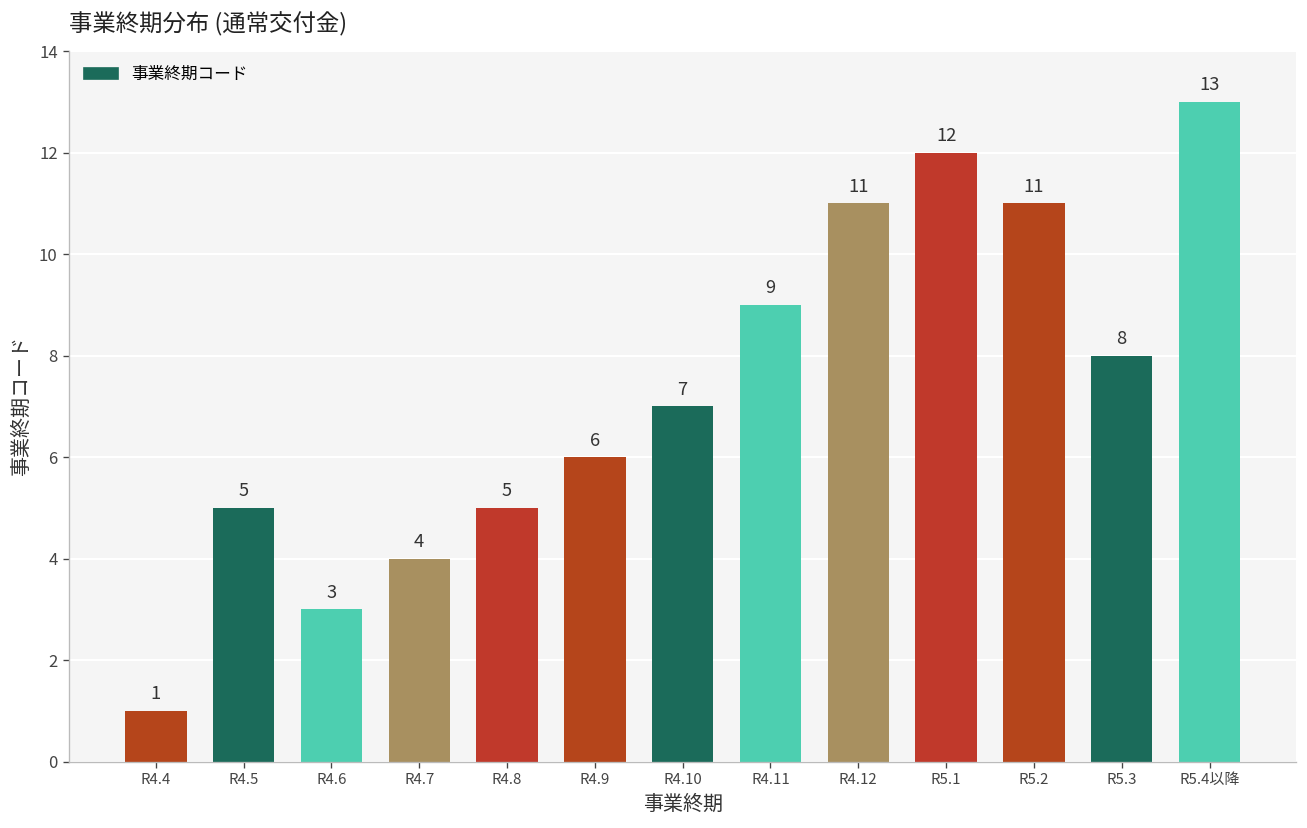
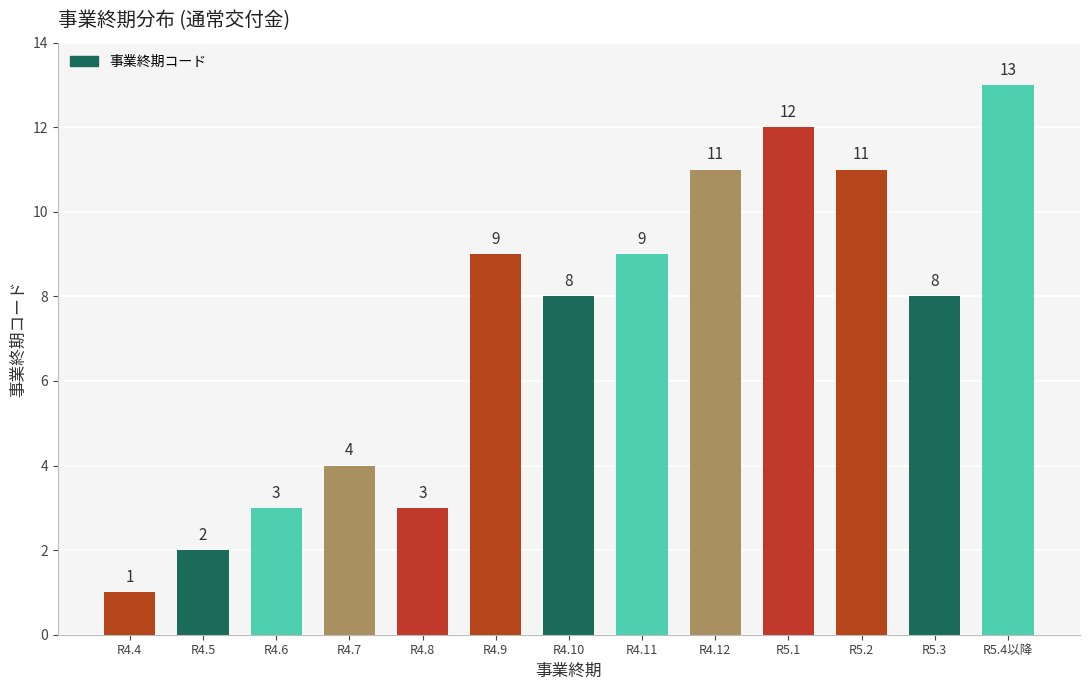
R4.5: 5 -> 2
R4.8: 5 -> 3
R4.9: 6 -> 9
R4.10: 7 -> 8
